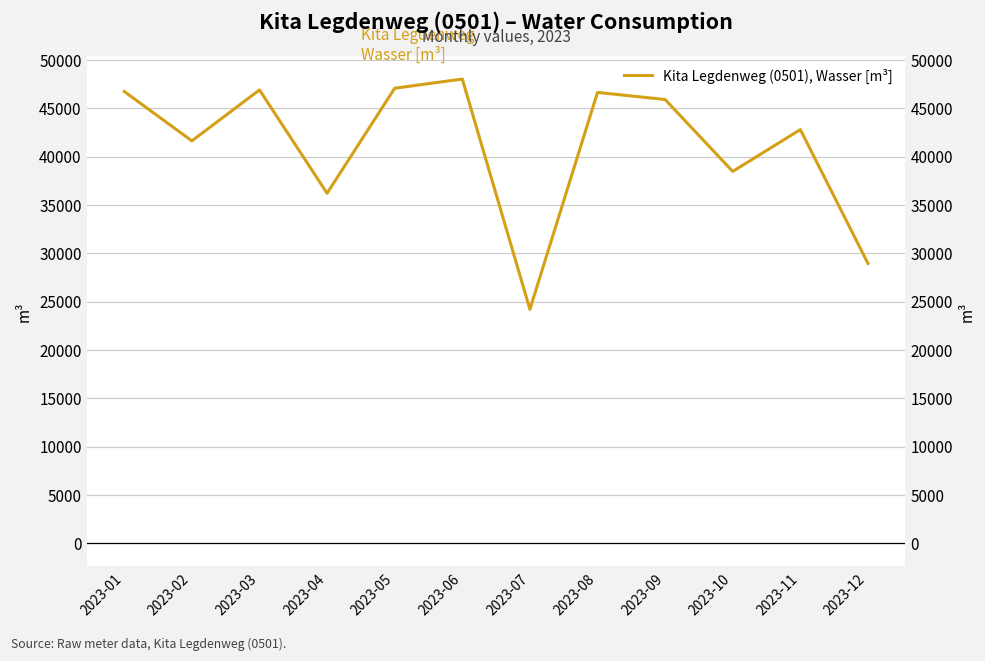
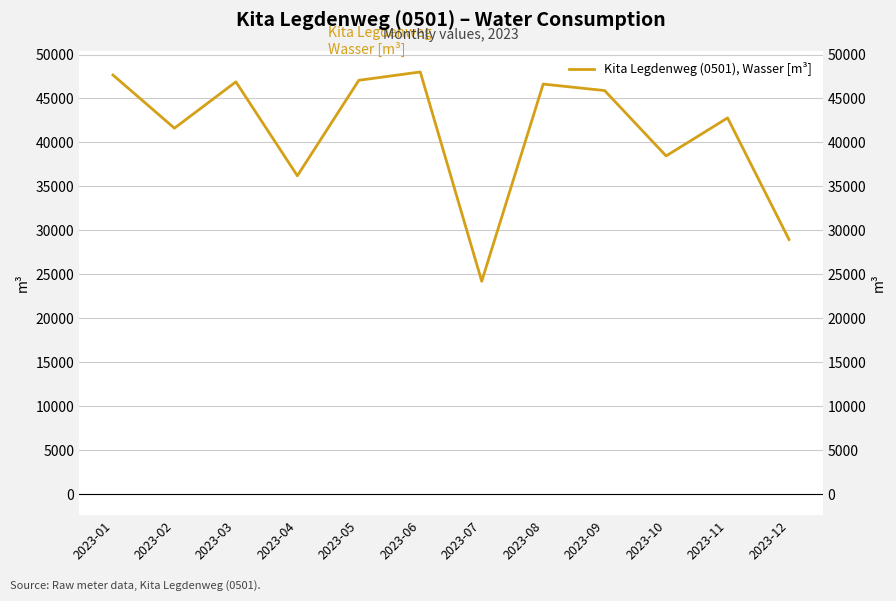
2023-01: 47000 -> 48000
